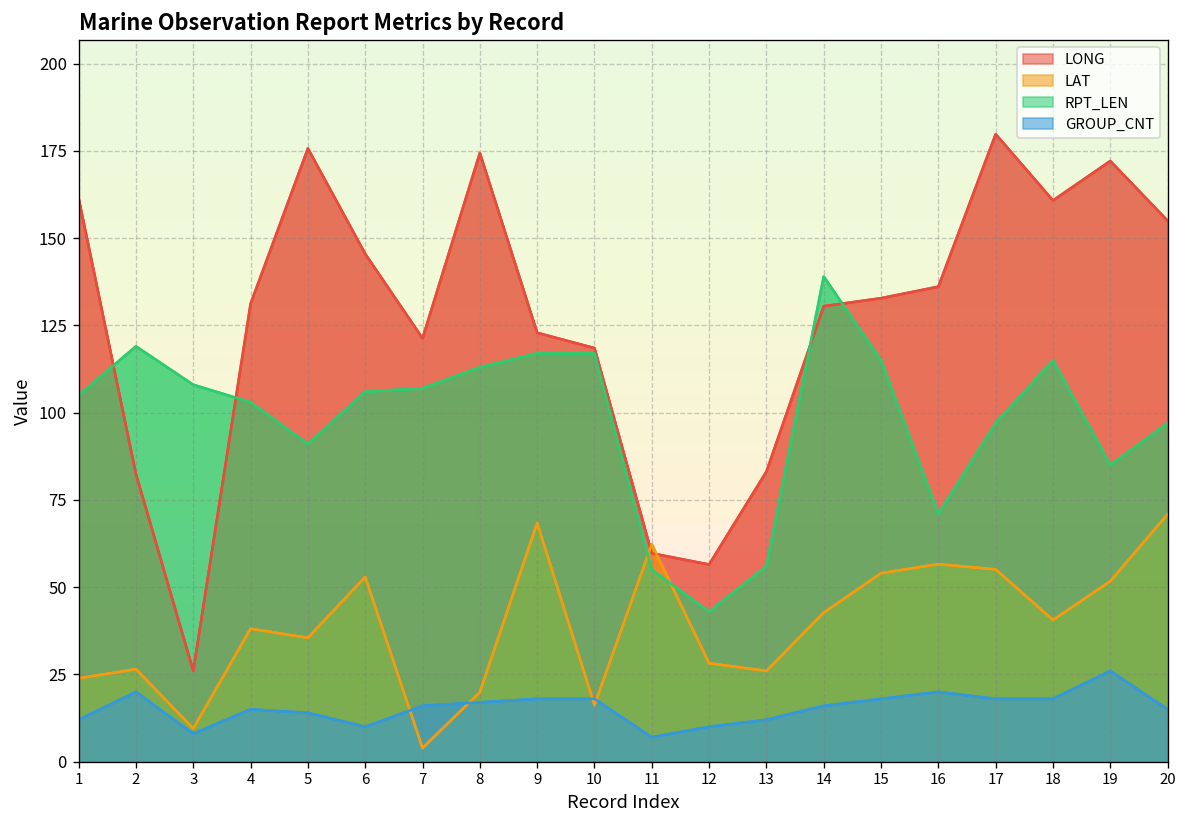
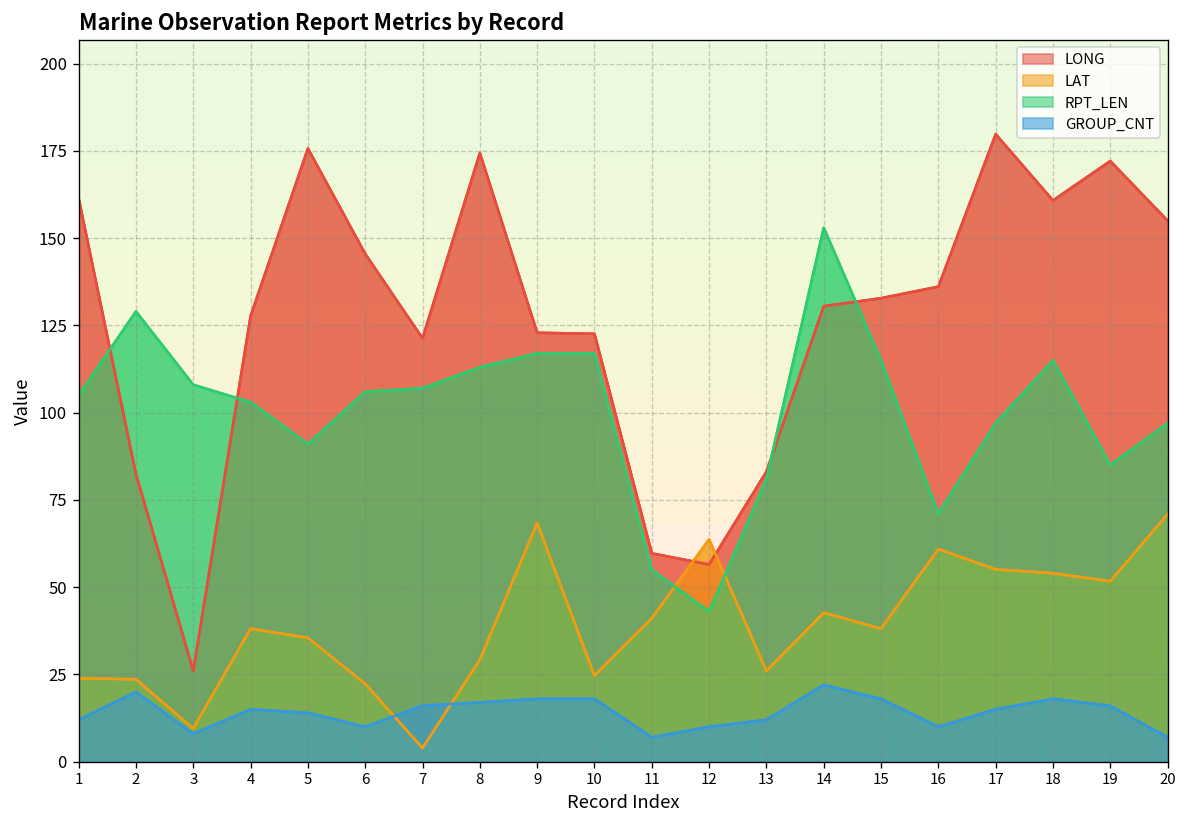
LAT, 2: 27 -> 24
RPT_LEN, 2: 119 -> 129
LONG, 4: 131 -> 128
LAT, 6: 53 -> 22
LAT, 8: 20 -> 29
LONG, 10: 119 -> 123
LAT, 10: 16 -> 25
LAT, 11: 62 -> 41
LAT, 12: 28 -> 64
RPT_LEN, 13: 56 -> 81
RPT_LEN, 14: 139 -> 153
GROUP_CNT, 14: 16 -> 22
LAT, 15: 54 -> 38
LAT, 16: 57 -> 61
GROUP_CNT, 16: 20 -> 10
GROUP_CNT, 17: 18 -> 15
LAT, 18: 41 -> 54
GROUP_CNT, 19: 26 -> 16
GROUP_CNT, 20: 15 -> 7
